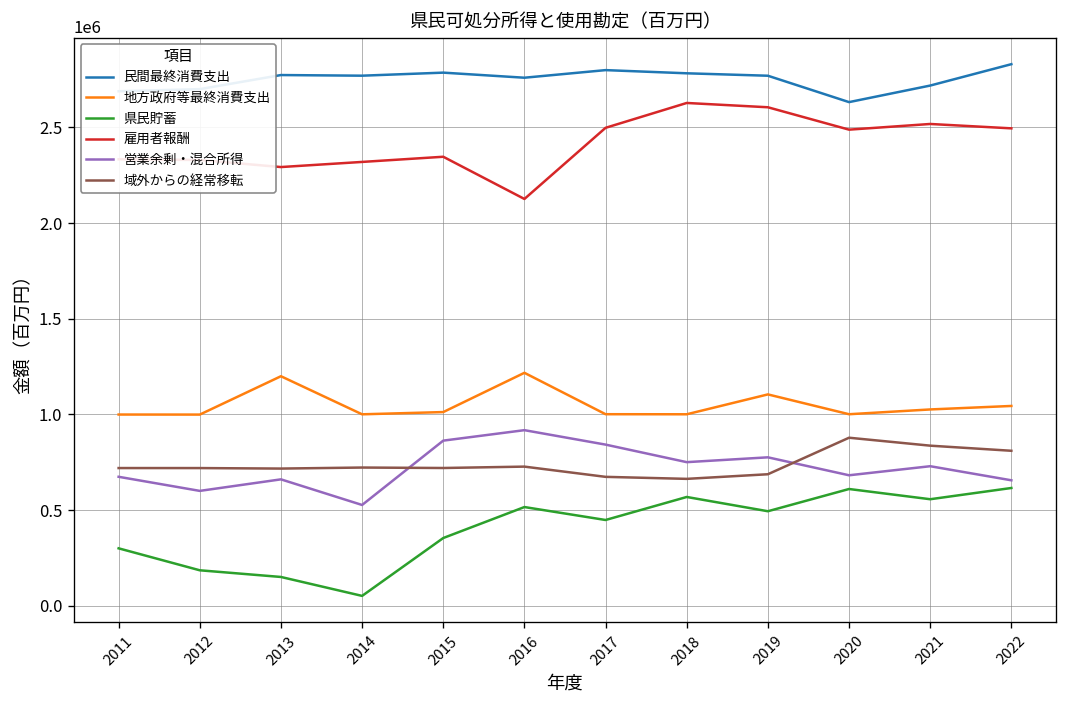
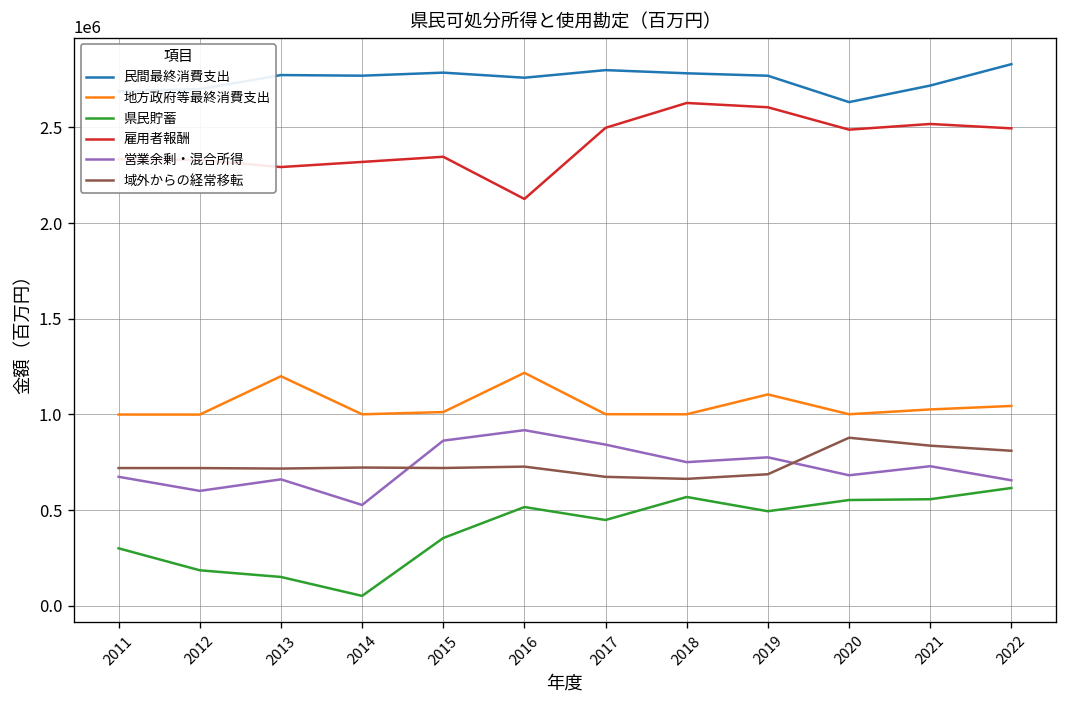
県民貯蓄, 2020: 610000 -> 550000
